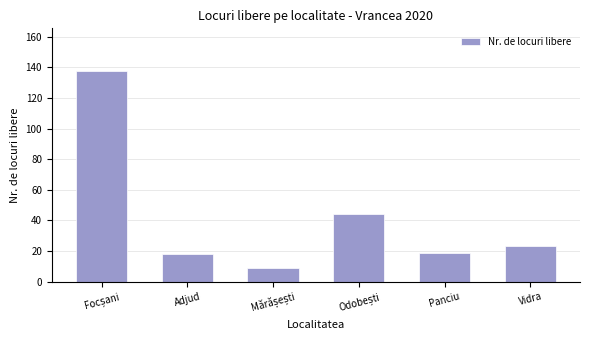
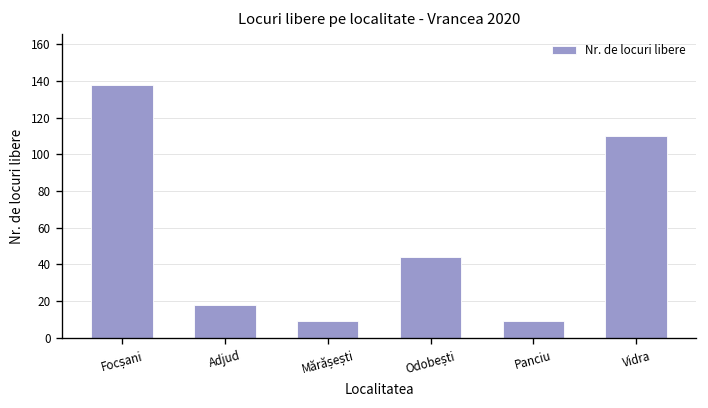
Panciu: 19 -> 9
Vidra: 23 -> 110
